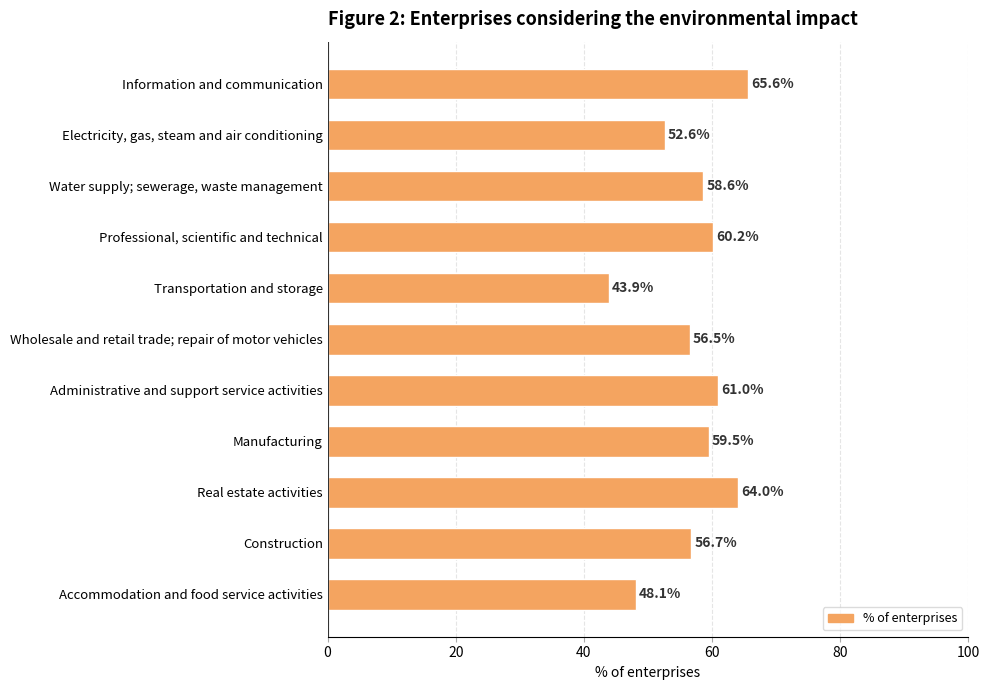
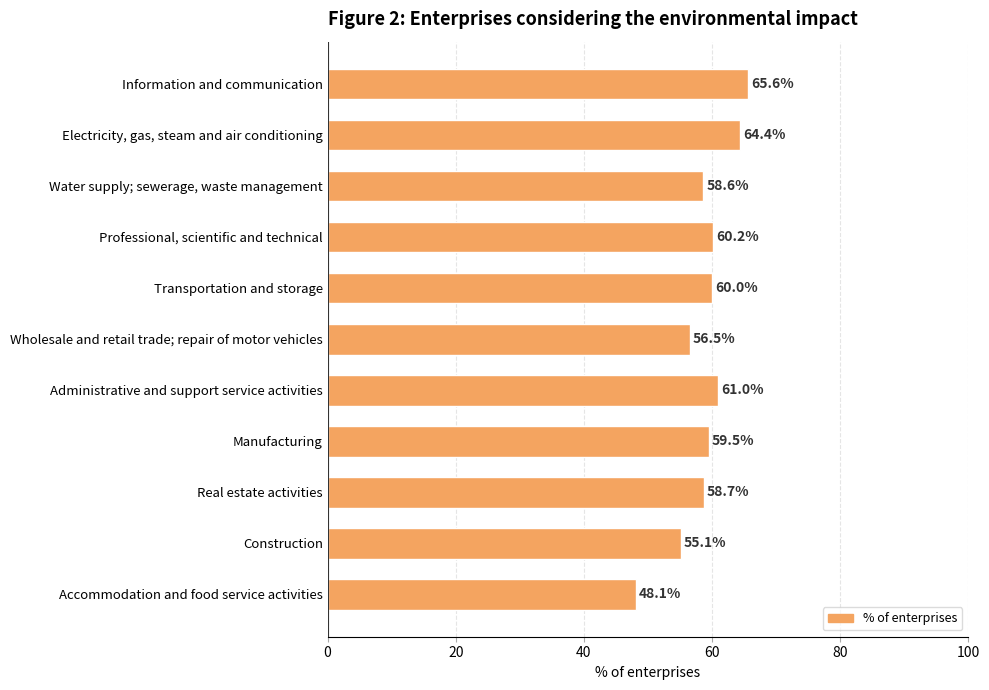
Electricity, gas, steam and air conditioning: 52.6% -> 64.4%
Transportation and storage: 43.9% -> 60.0%
Real estate activities: 64.0% -> 58.7%
Construction: 56.7% -> 55.1%
